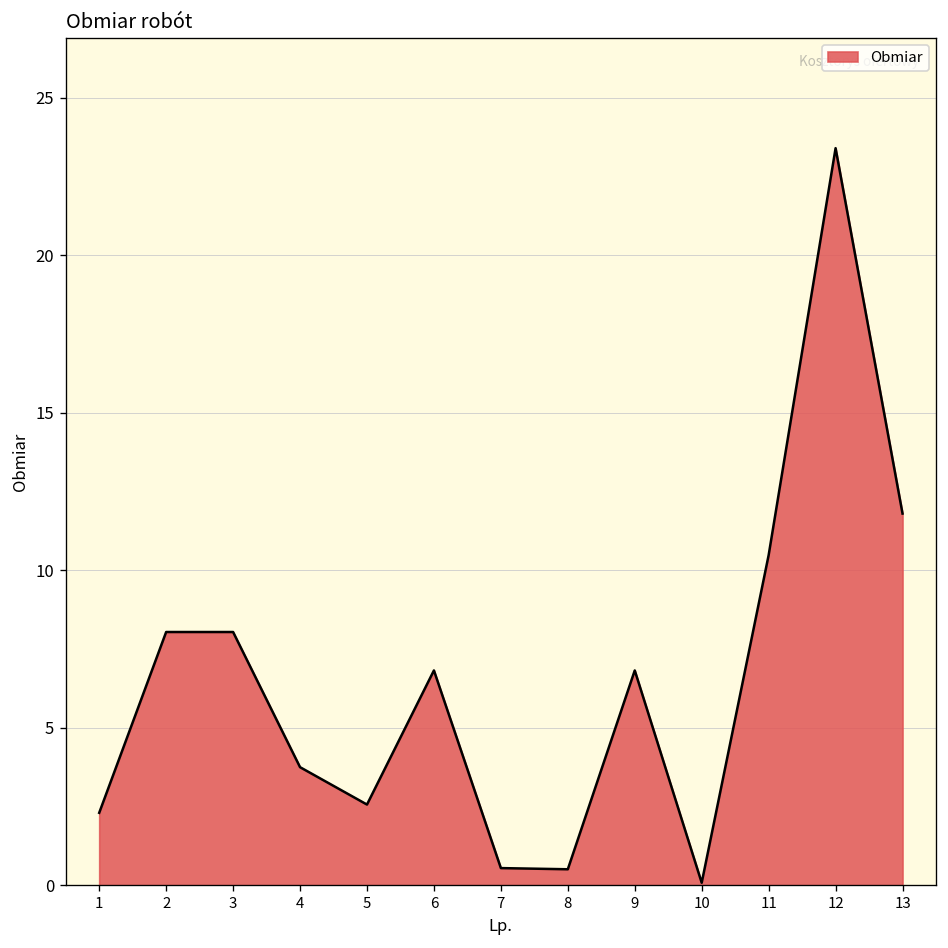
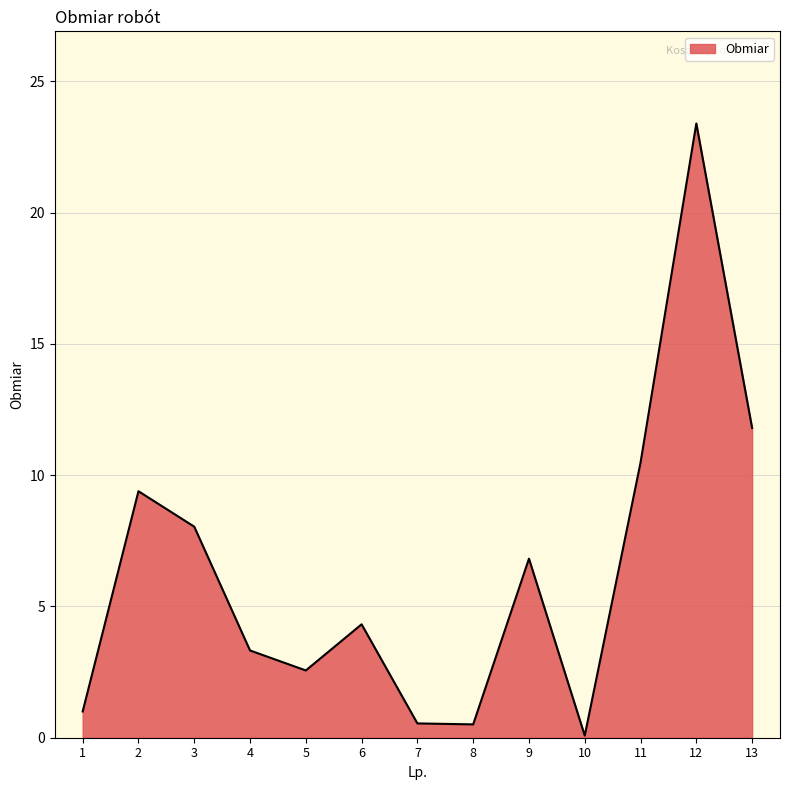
1: 2.3 -> 1.0
2: 8.0 -> 9.4
4: 3.7 -> 3.3
6: 6.8 -> 4.3
